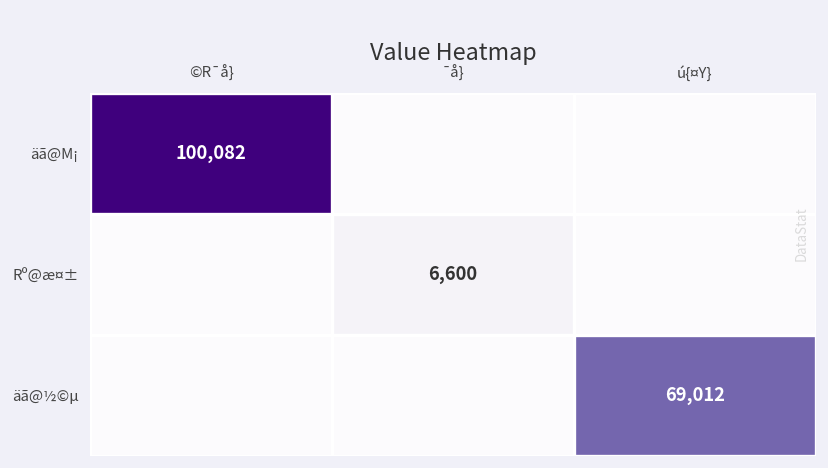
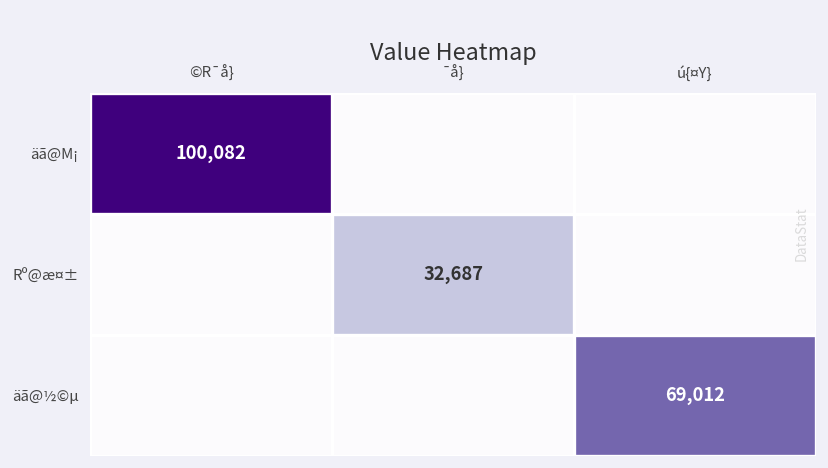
Rº@æ¤±, ¯å}: 6,600 -> 32,687
